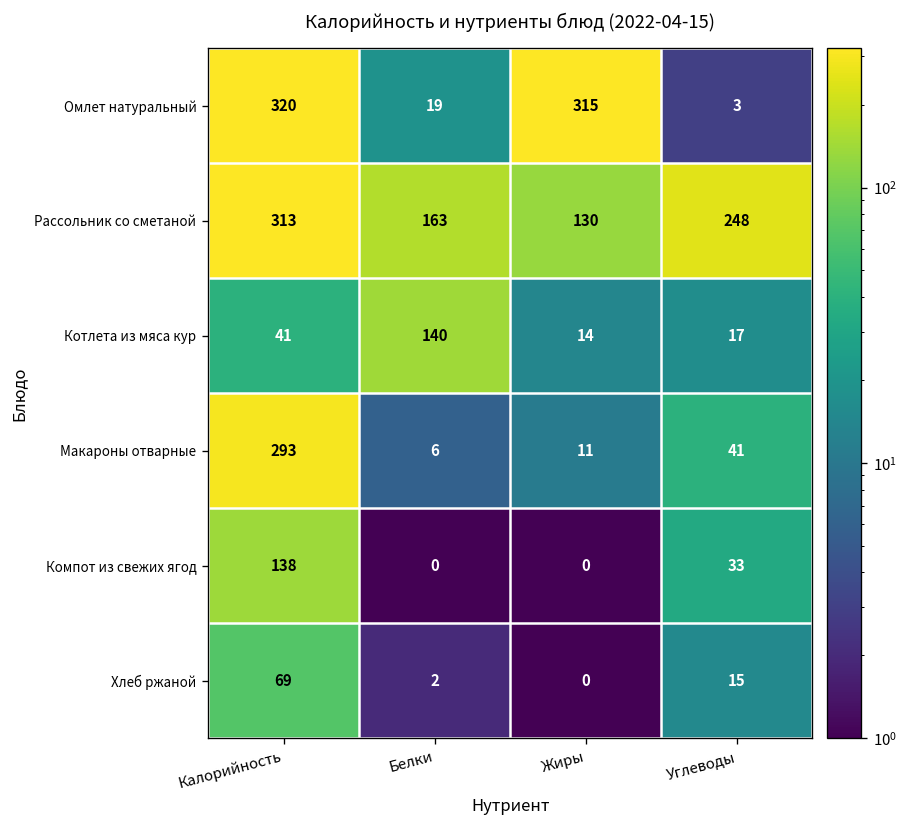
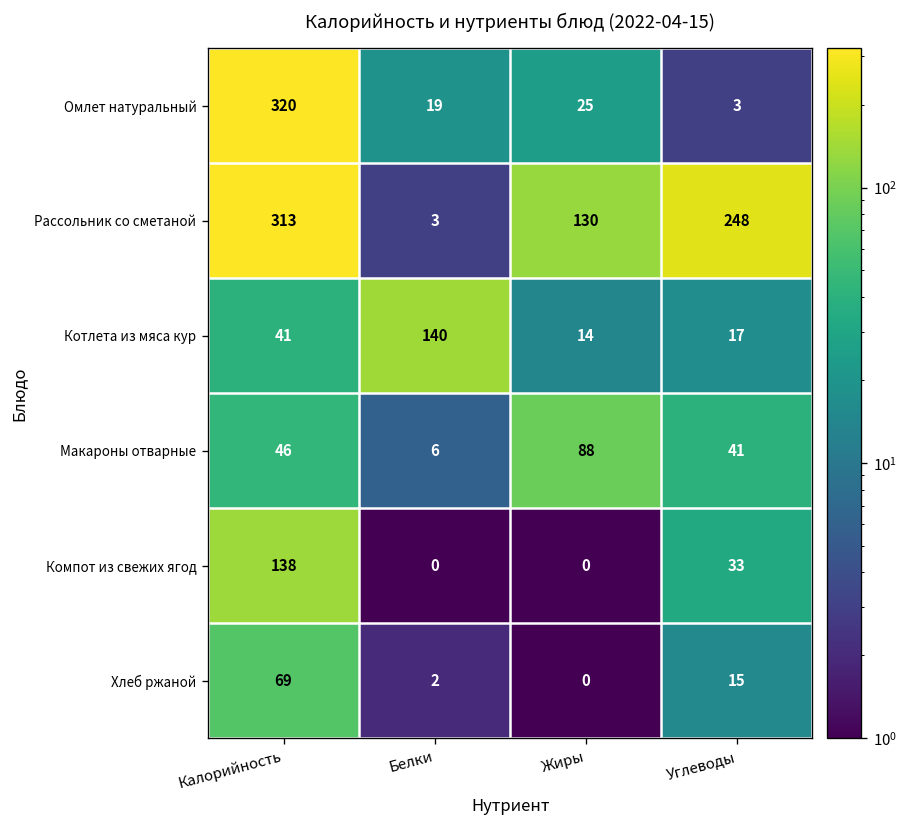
Омлет натуральный, Жиры: 315 -> 25
Рассольник со сметаной, Белки: 163 -> 3
Макароны отварные, Калорийность: 293 -> 46
Макароны отварные, Жиры: 11 -> 88
